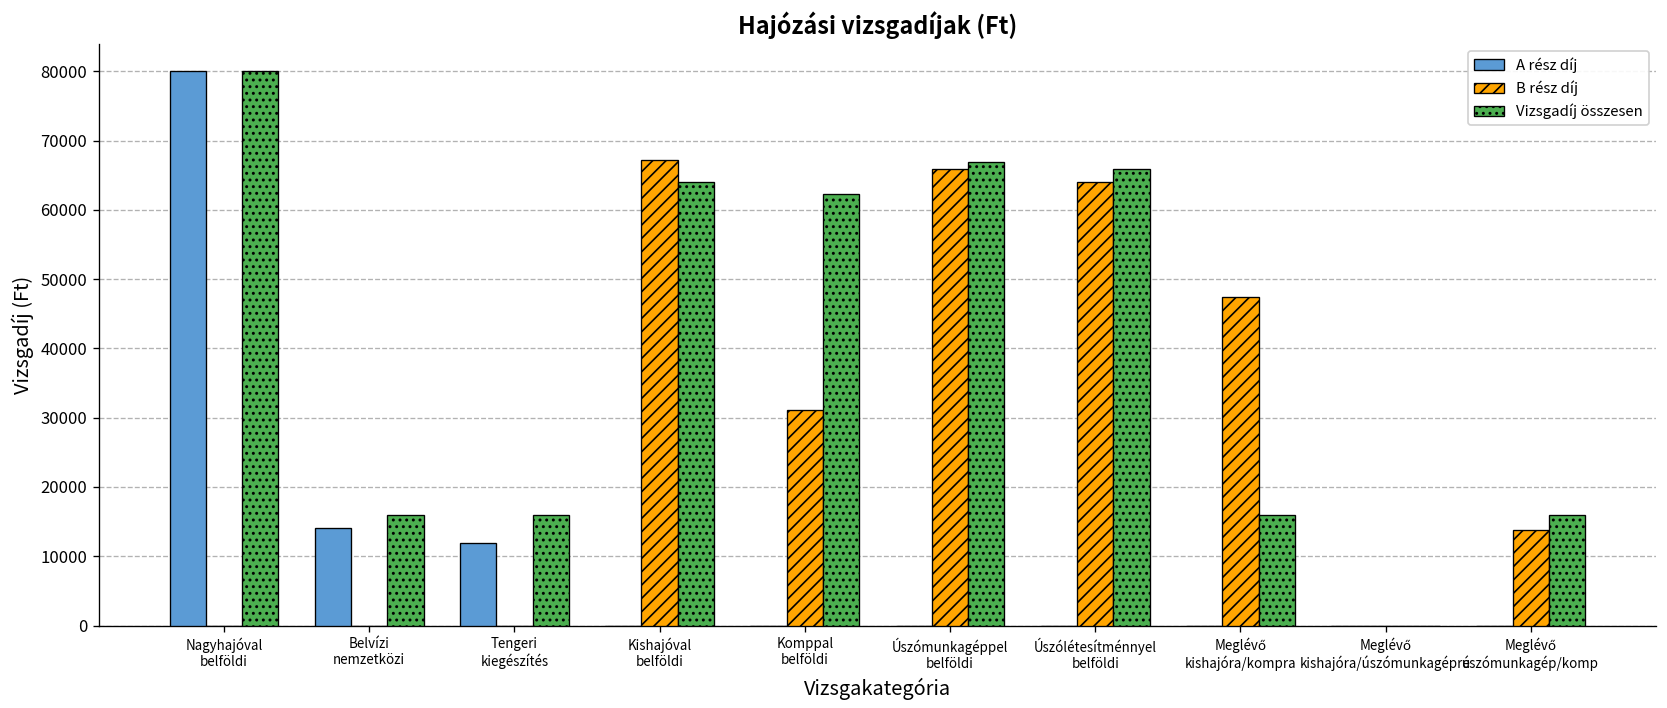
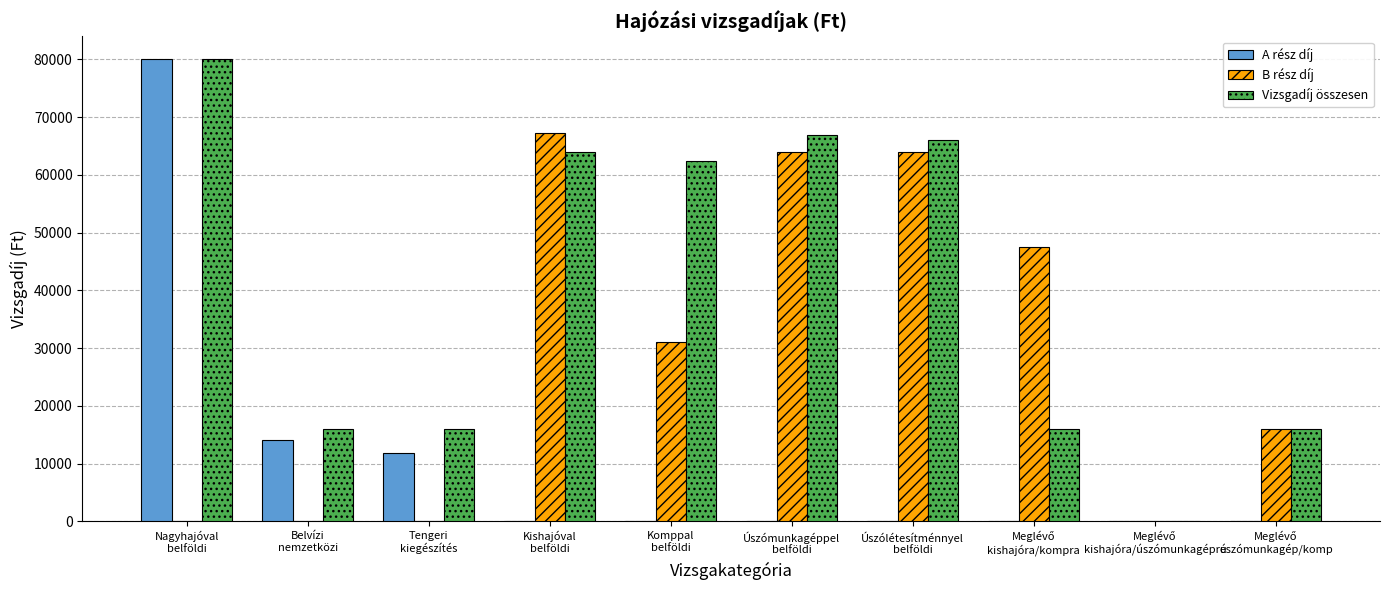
B rész díj, Úszómunkagéppel belföldi: 66000 -> 64000
B rész díj, Meglévő úszómunkagép/komp: 14000 -> 16000
